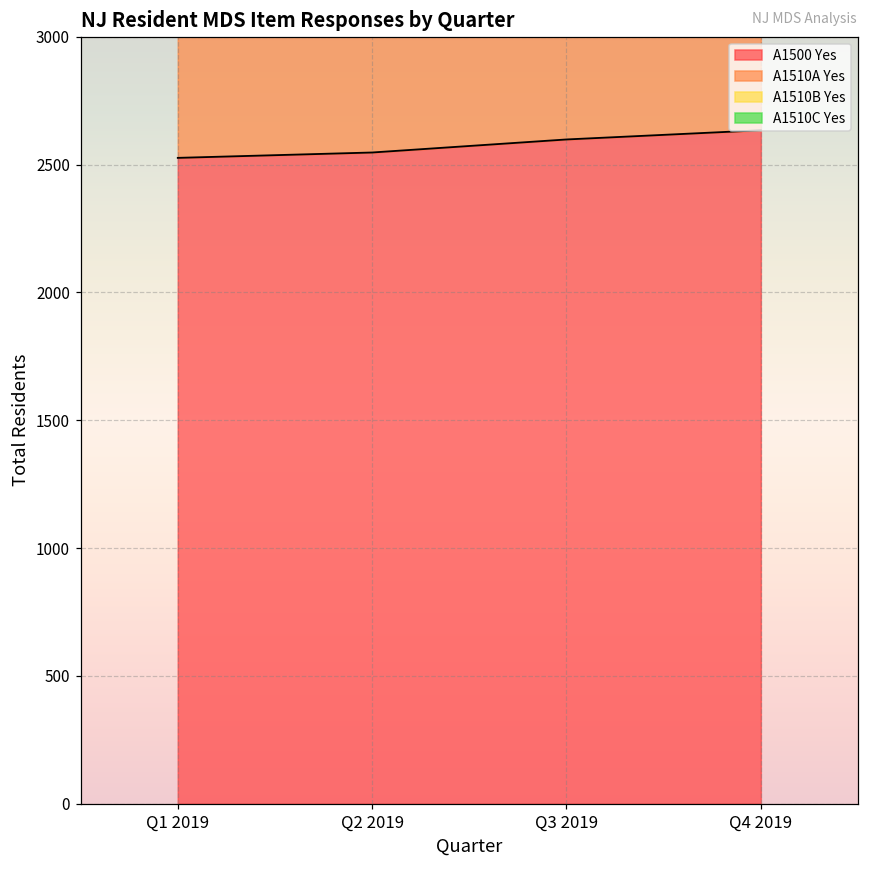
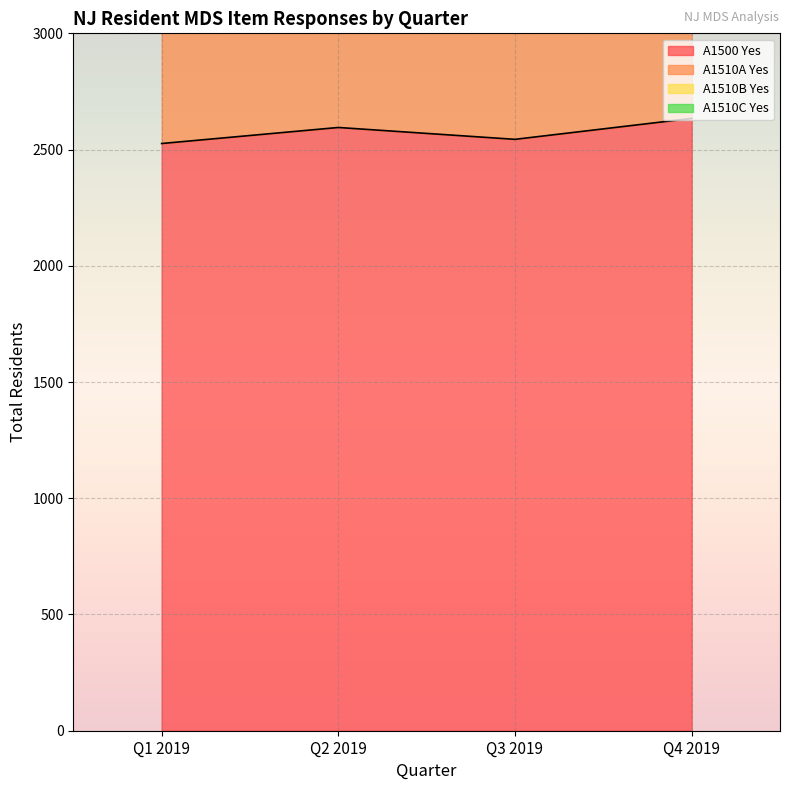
A1500 Yes, Q2 2019: 2550 -> 2600
A1500 Yes, Q3 2019: 2600 -> 2540
